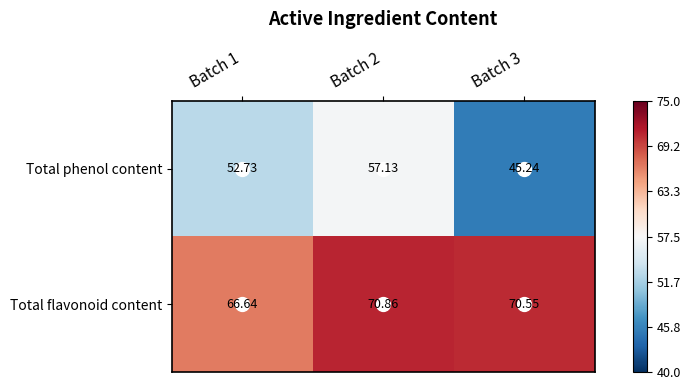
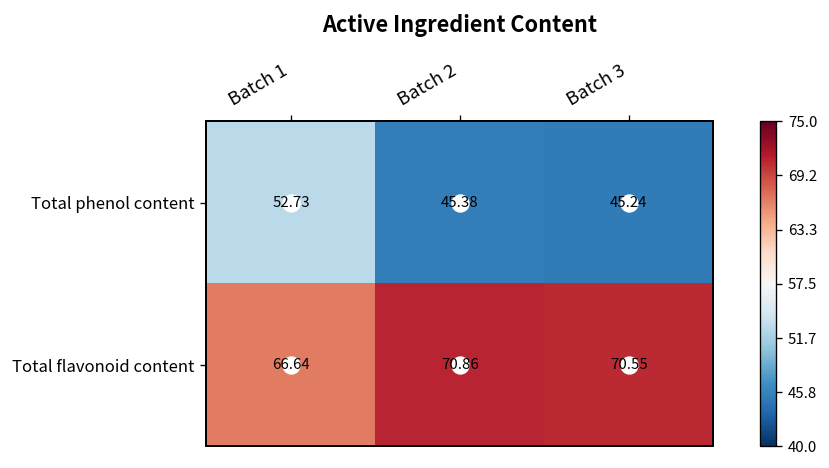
Total phenol content, Batch 2: 57.13 -> 45.38
